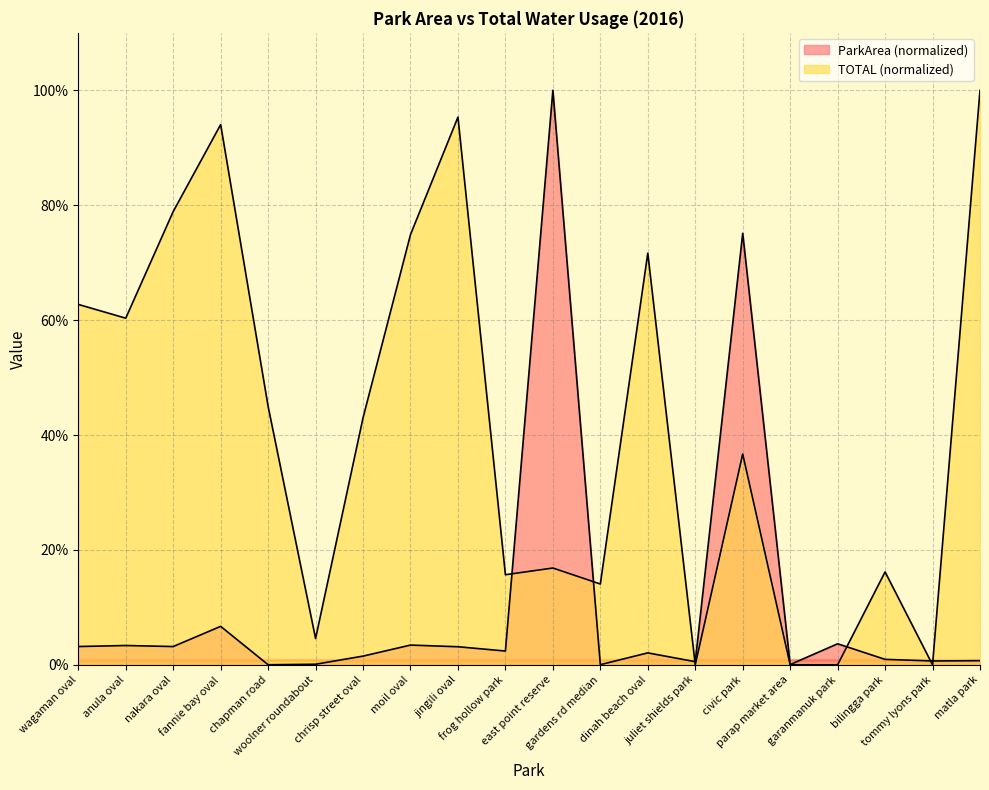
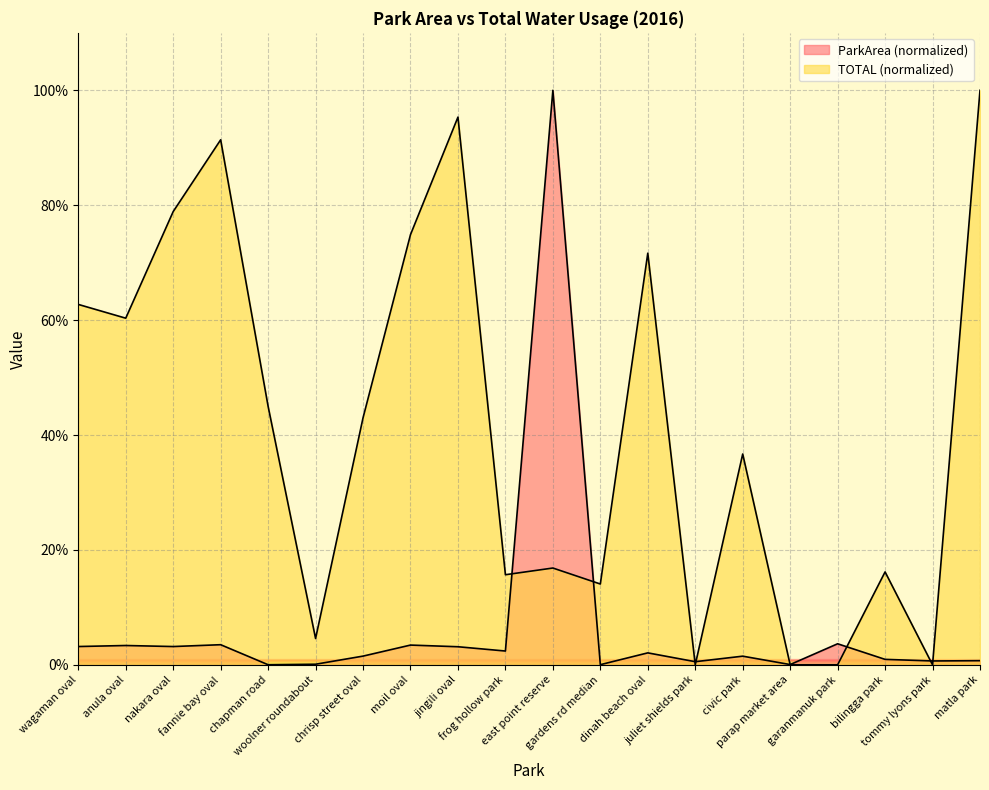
ParkArea (normalized), fannie bay oval: 7% -> 4%
TOTAL (normalized), fannie bay oval: 94% -> 91%
ParkArea (normalized), civic park: 75% -> 2%
